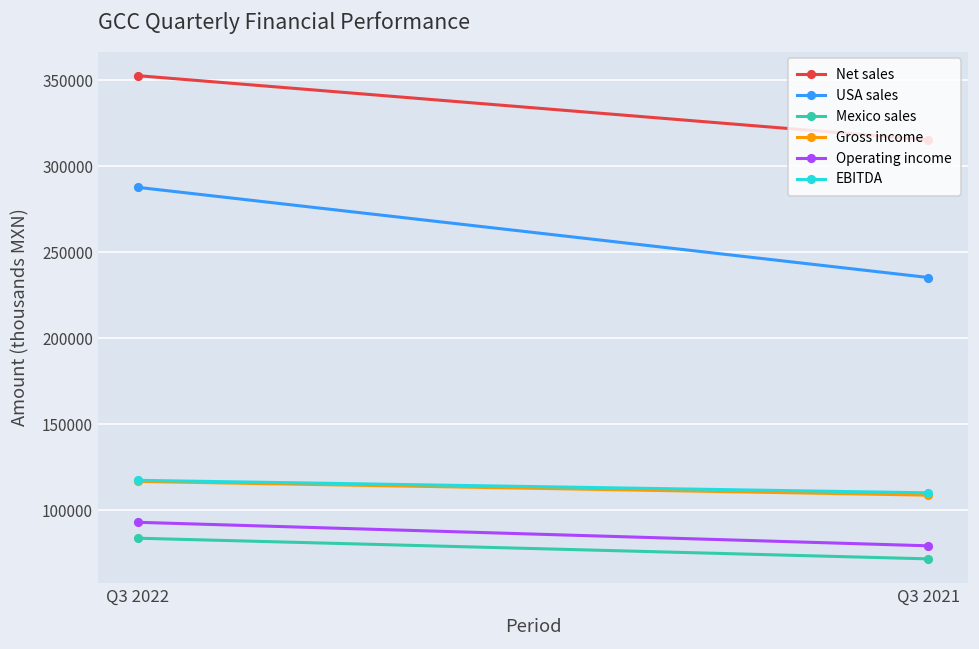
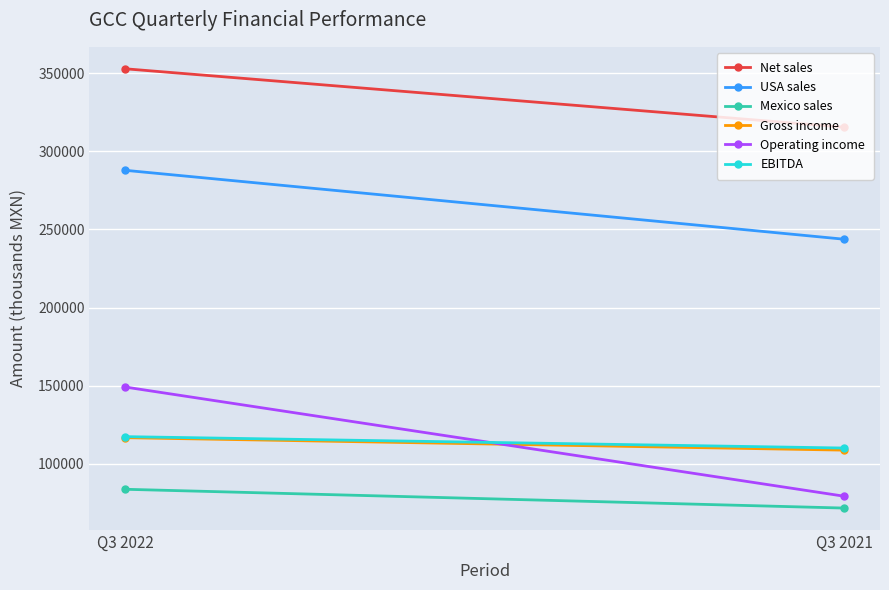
Operating income, Q3 2022: 93000 -> 149000
USA sales, Q3 2021: 235000 -> 244000
